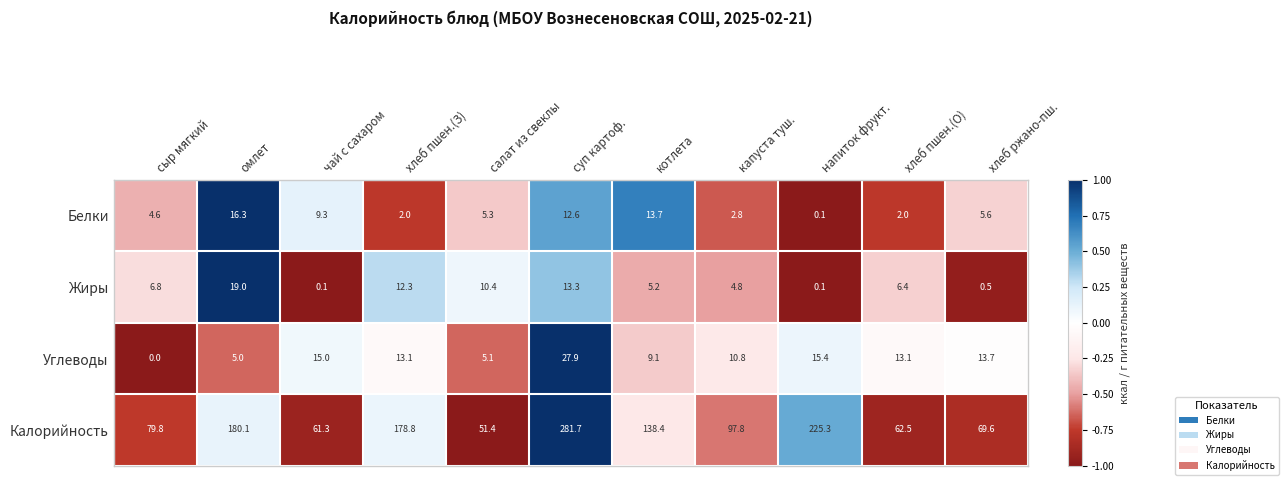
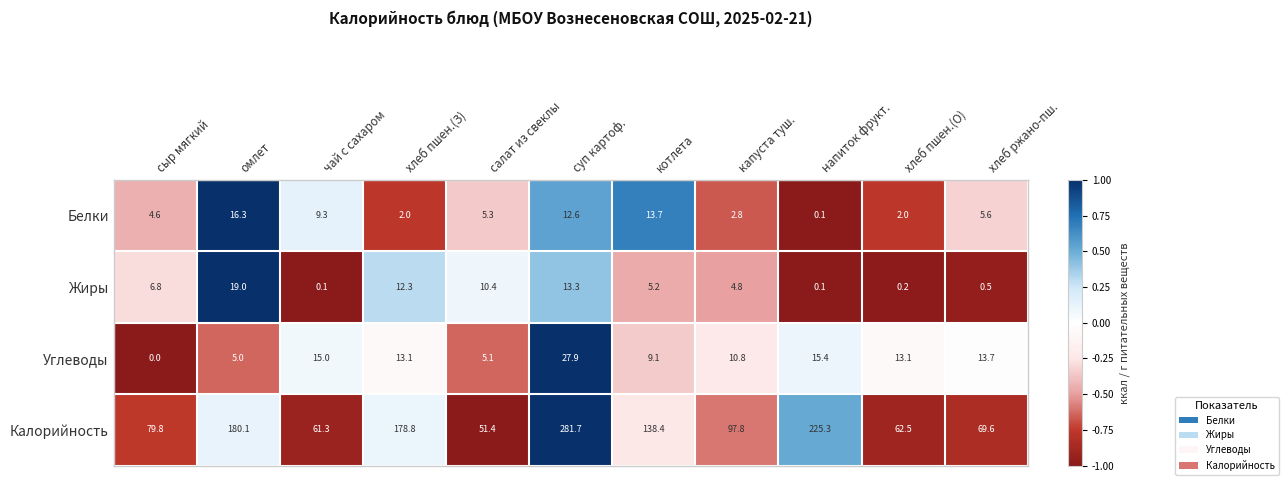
Жиры, хлеб пшен.(О): 6.4 -> 0.2
